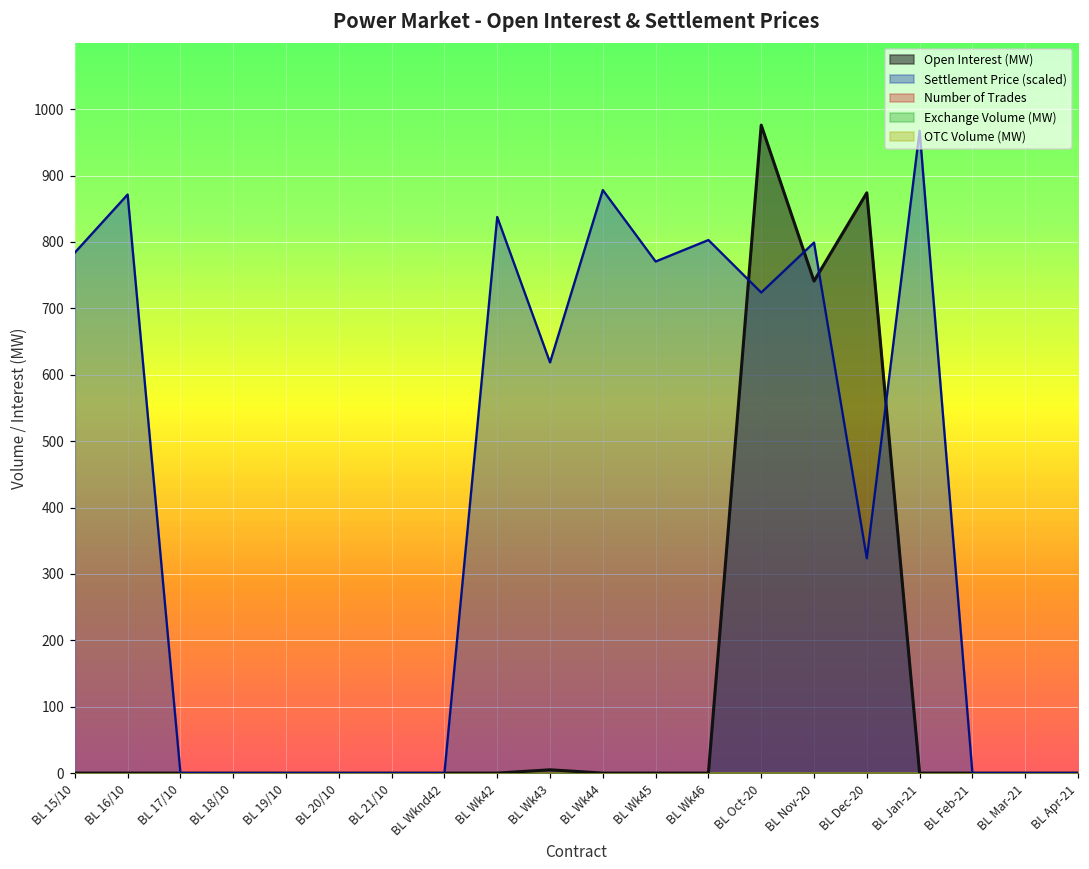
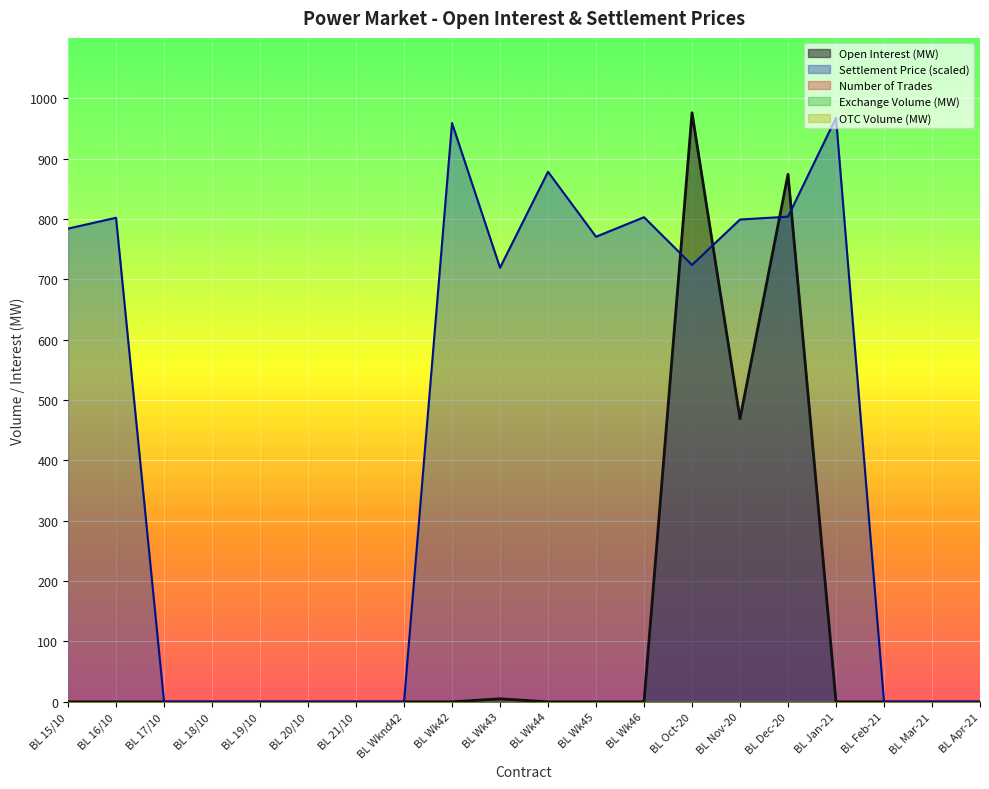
Settlement Price (scaled), BL 16/10: 870 -> 800
Settlement Price (scaled), BL Wk42: 840 -> 960
Settlement Price (scaled), BL Wk43: 620 -> 720
Open Interest (MW), BL Nov-20: 740 -> 470
Settlement Price (scaled), BL Dec-20: 320 -> 800
